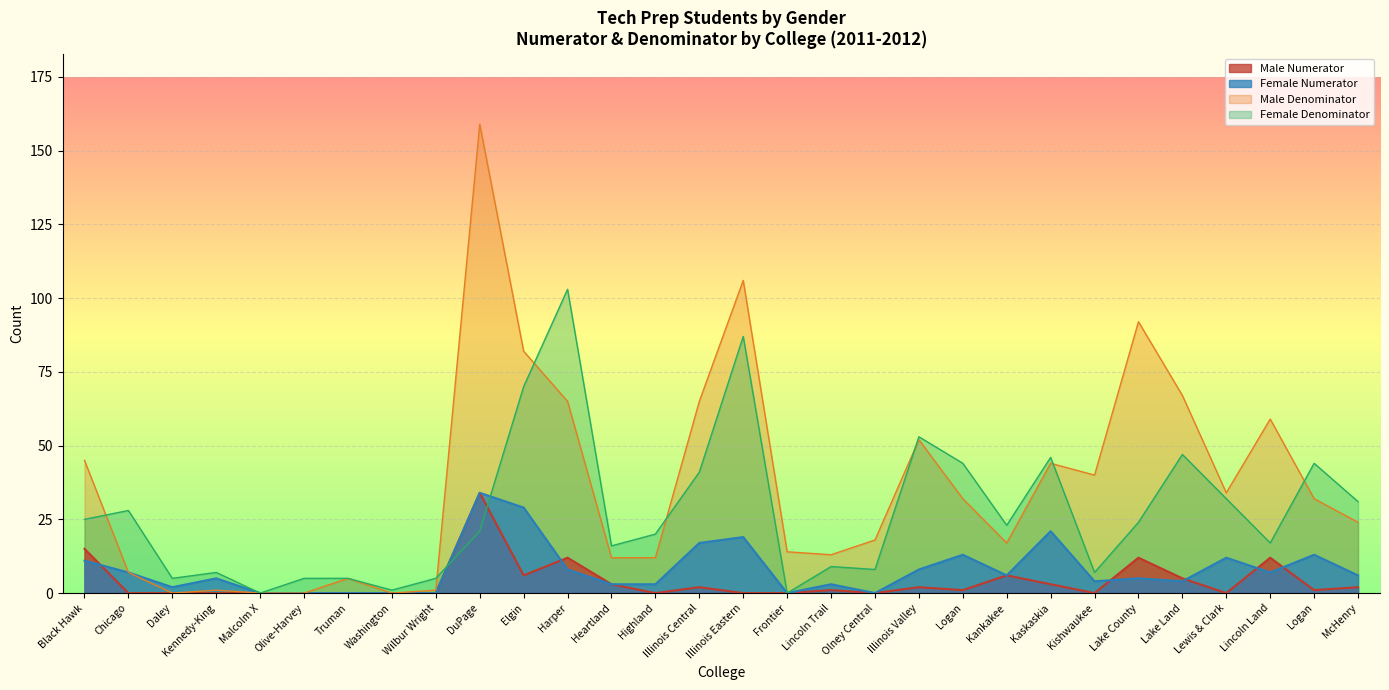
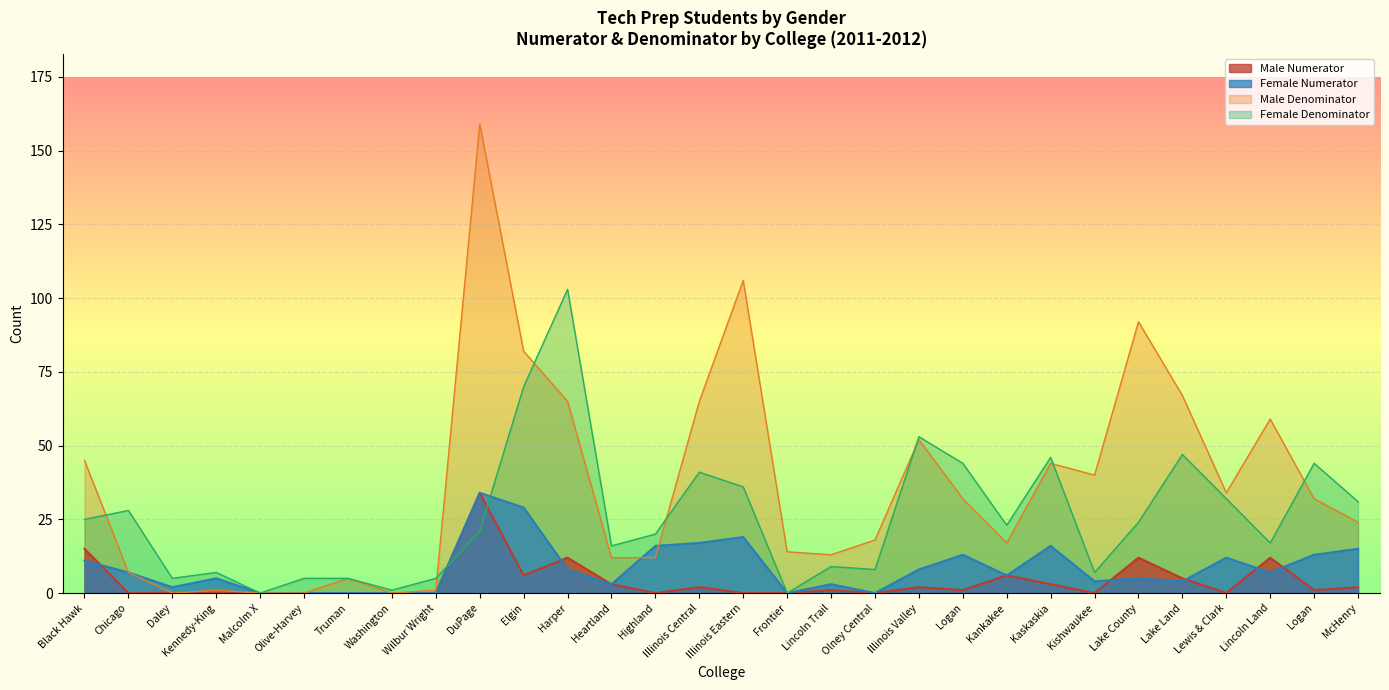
Female Numerator, Highland: 3 -> 16
Female Denominator, Illinois Eastern: 87 -> 36
Female Numerator, Kaskaskia: 21 -> 16
Female Numerator, McHenry: 6 -> 15
